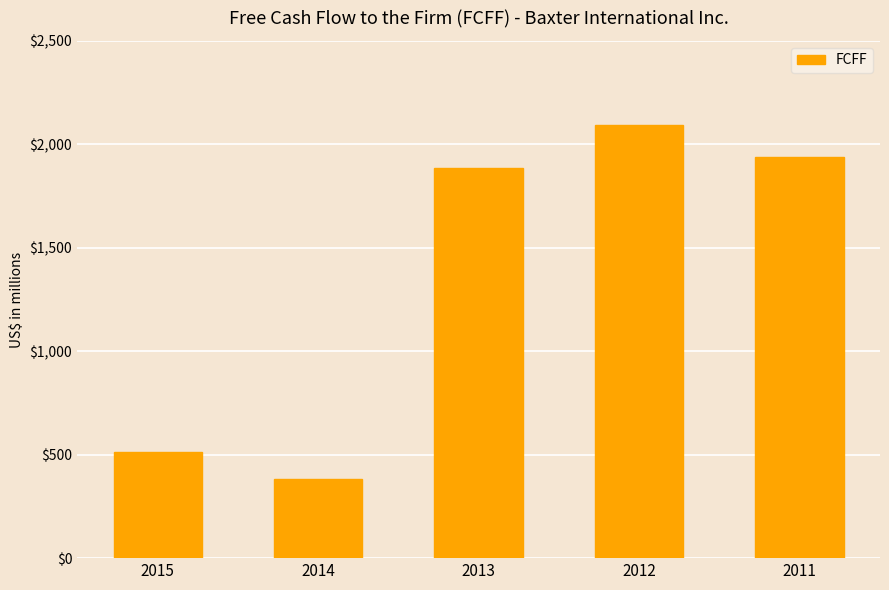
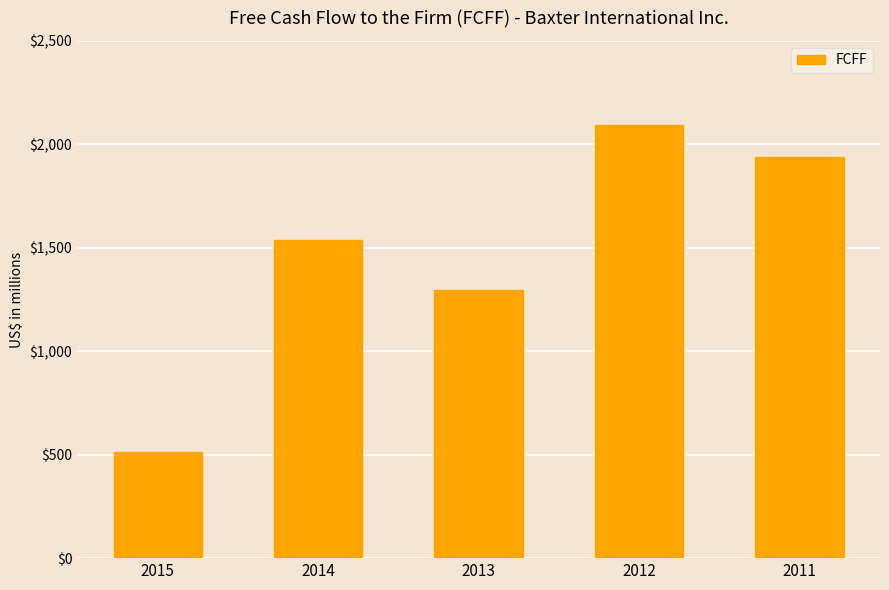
2014: $380 -> $1,540
2013: $1,890 -> $1,300
